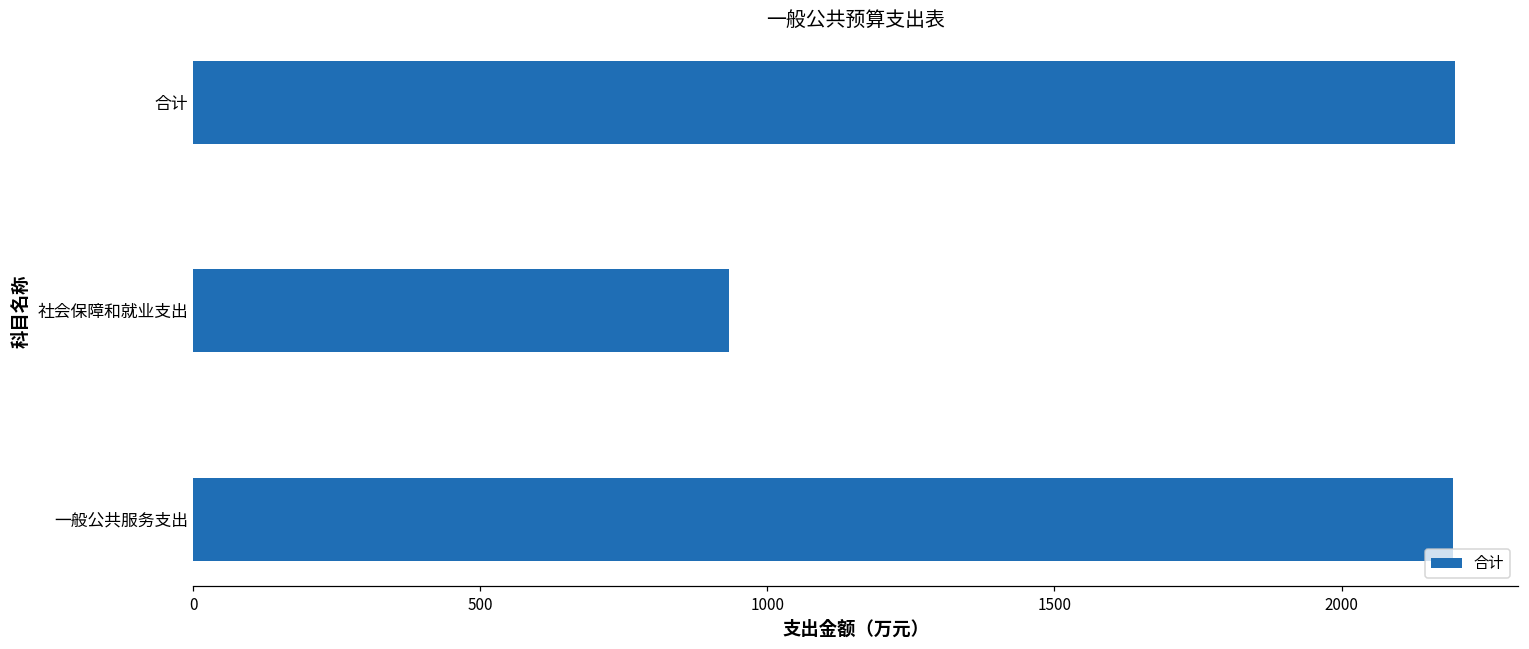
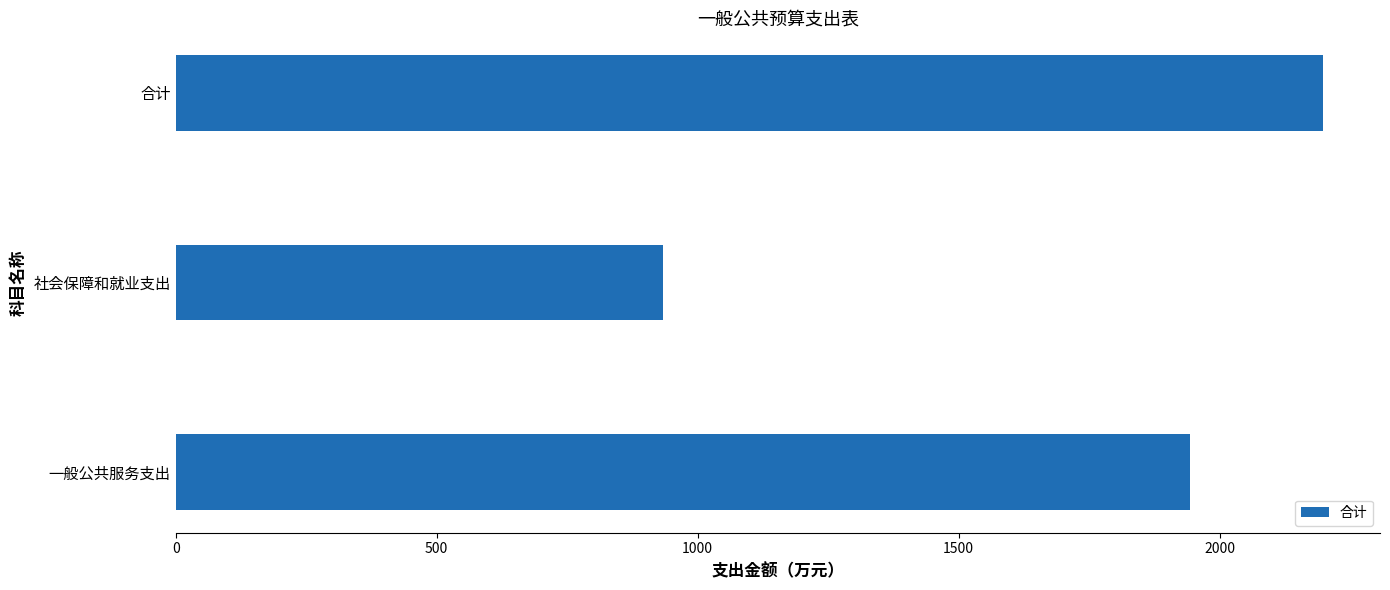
一般公共服务支出: 2190 -> 1940
